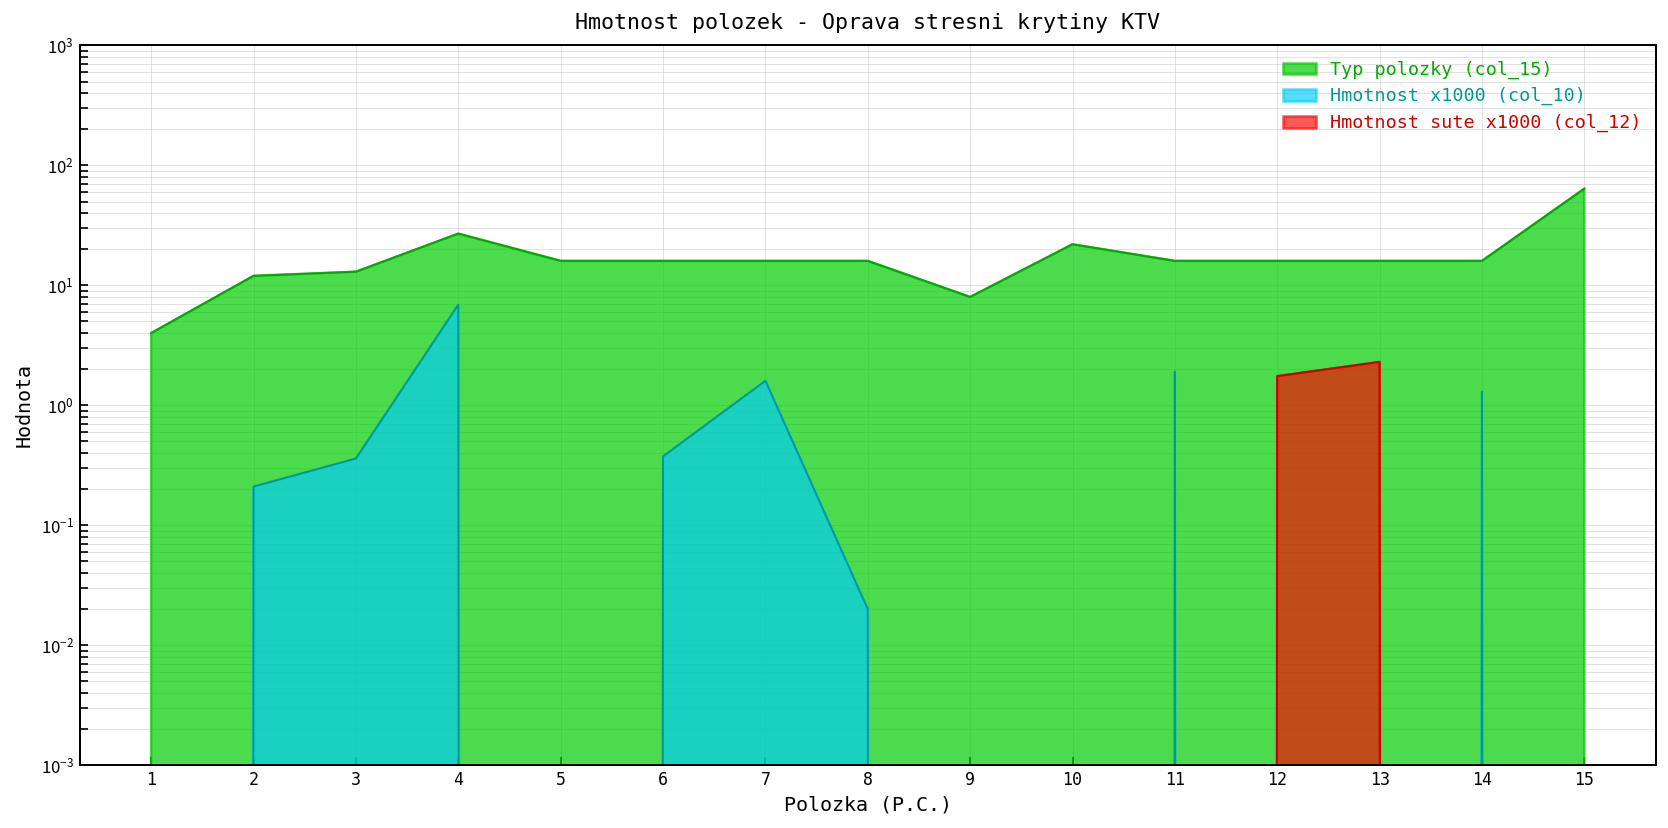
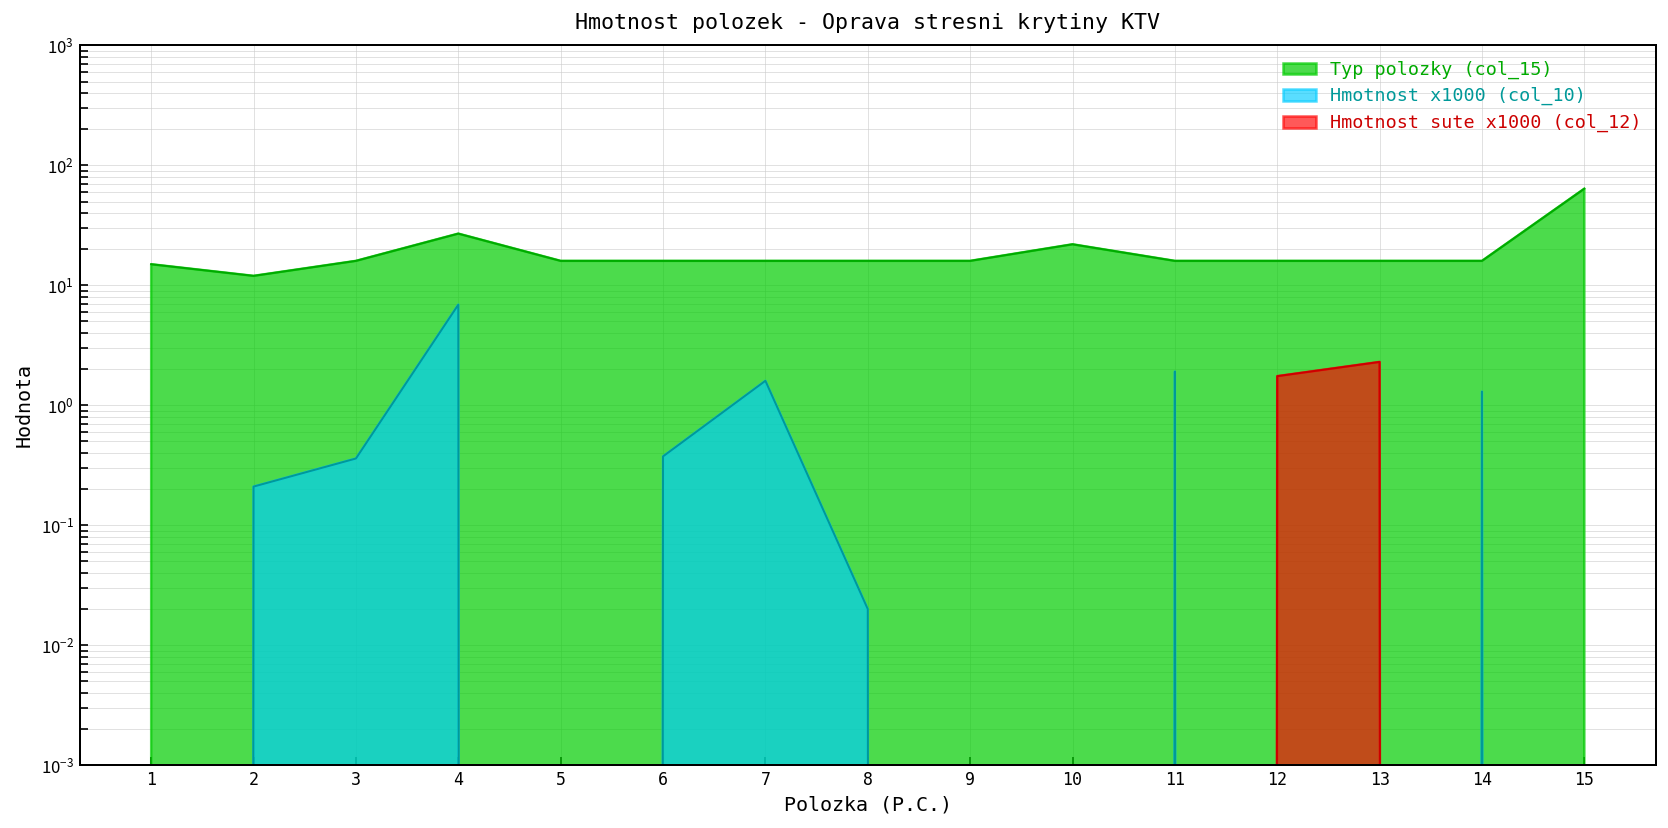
Typ polozky (col_15), 1: 4 -> 15
Typ polozky (col_15), 3: 13 -> 16
Typ polozky (col_15), 9: 8 -> 16
